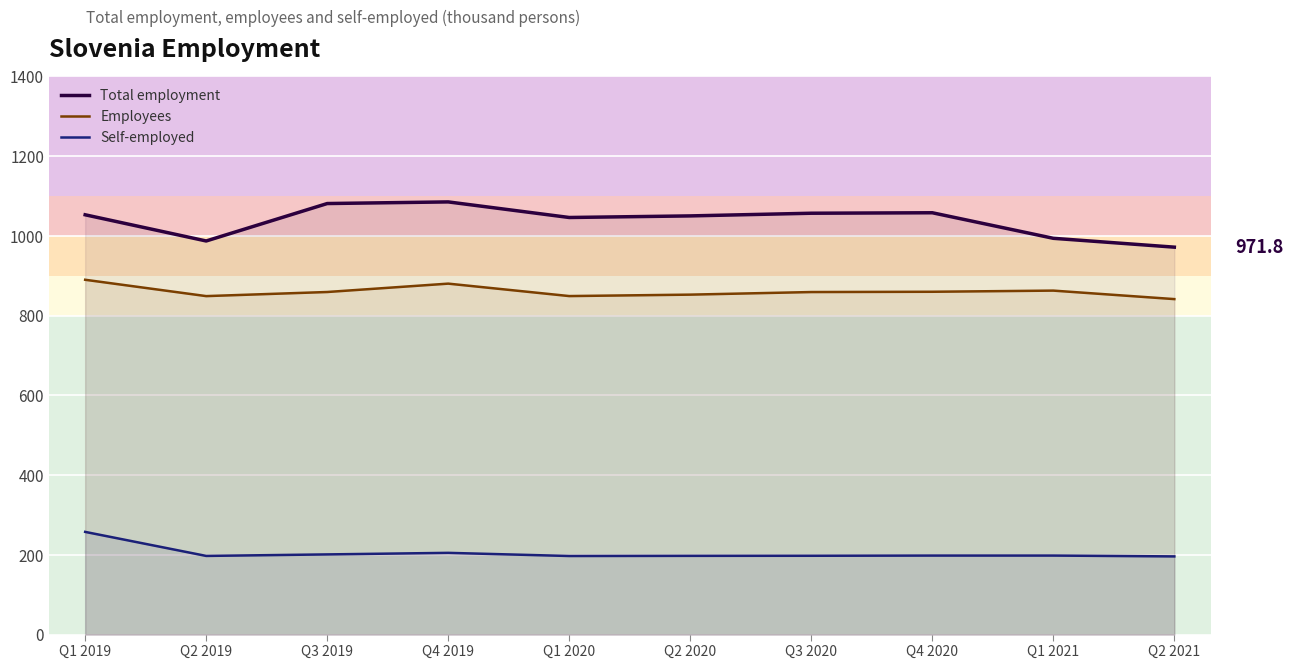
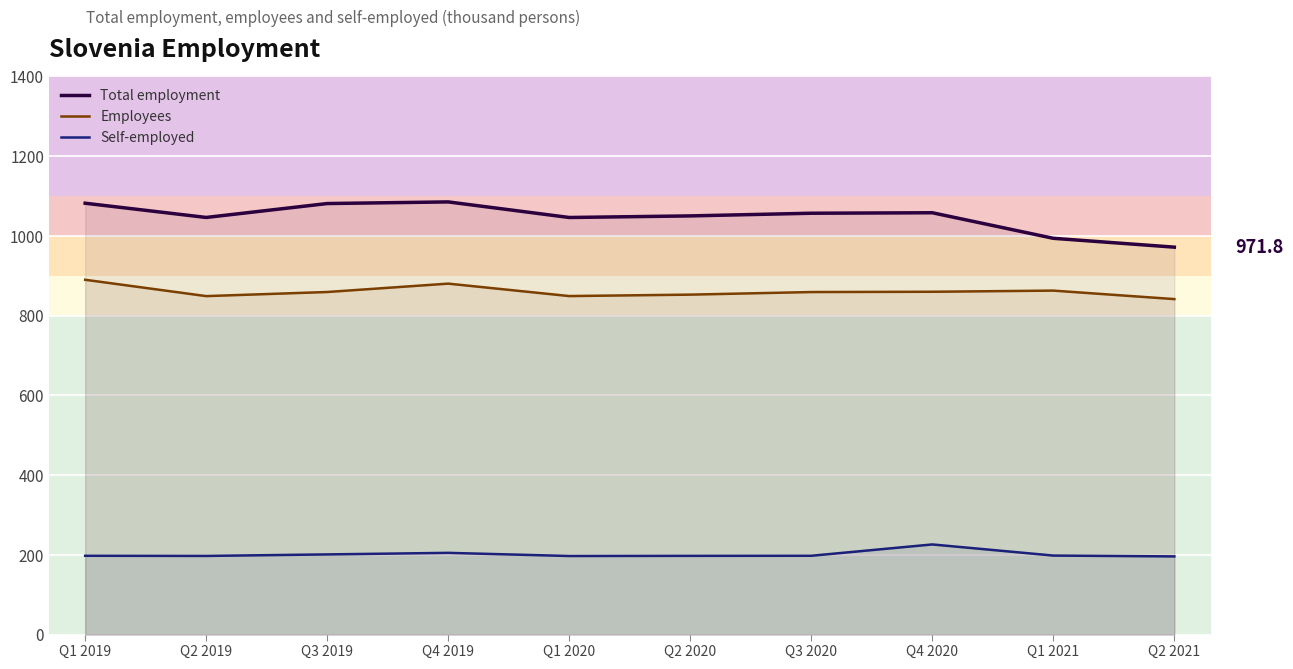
Total employment, Q1 2019: 1050 -> 1080
Self-employed, Q1 2019: 260 -> 200
Total employment, Q2 2019: 990 -> 1050
Self-employed, Q4 2020: 200 -> 230
